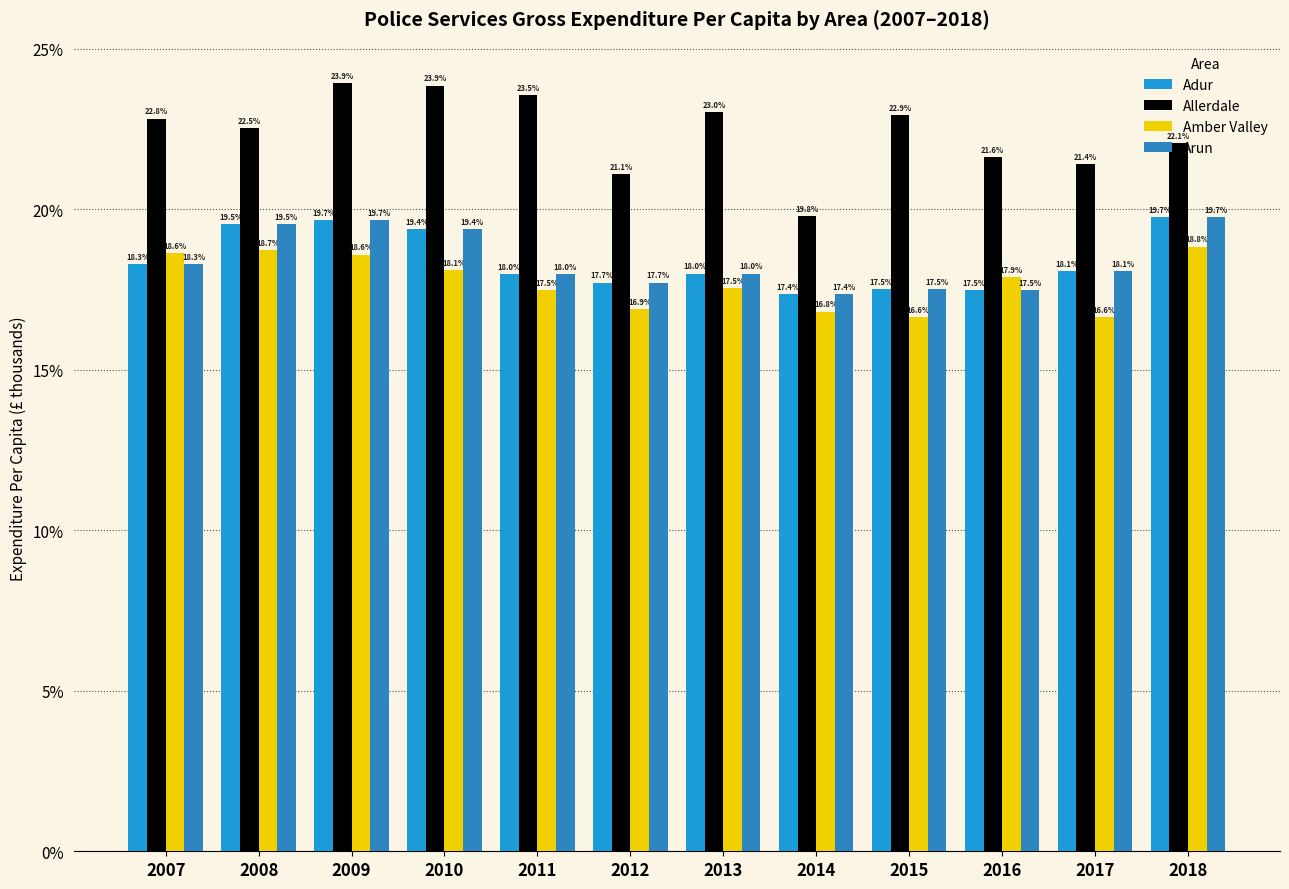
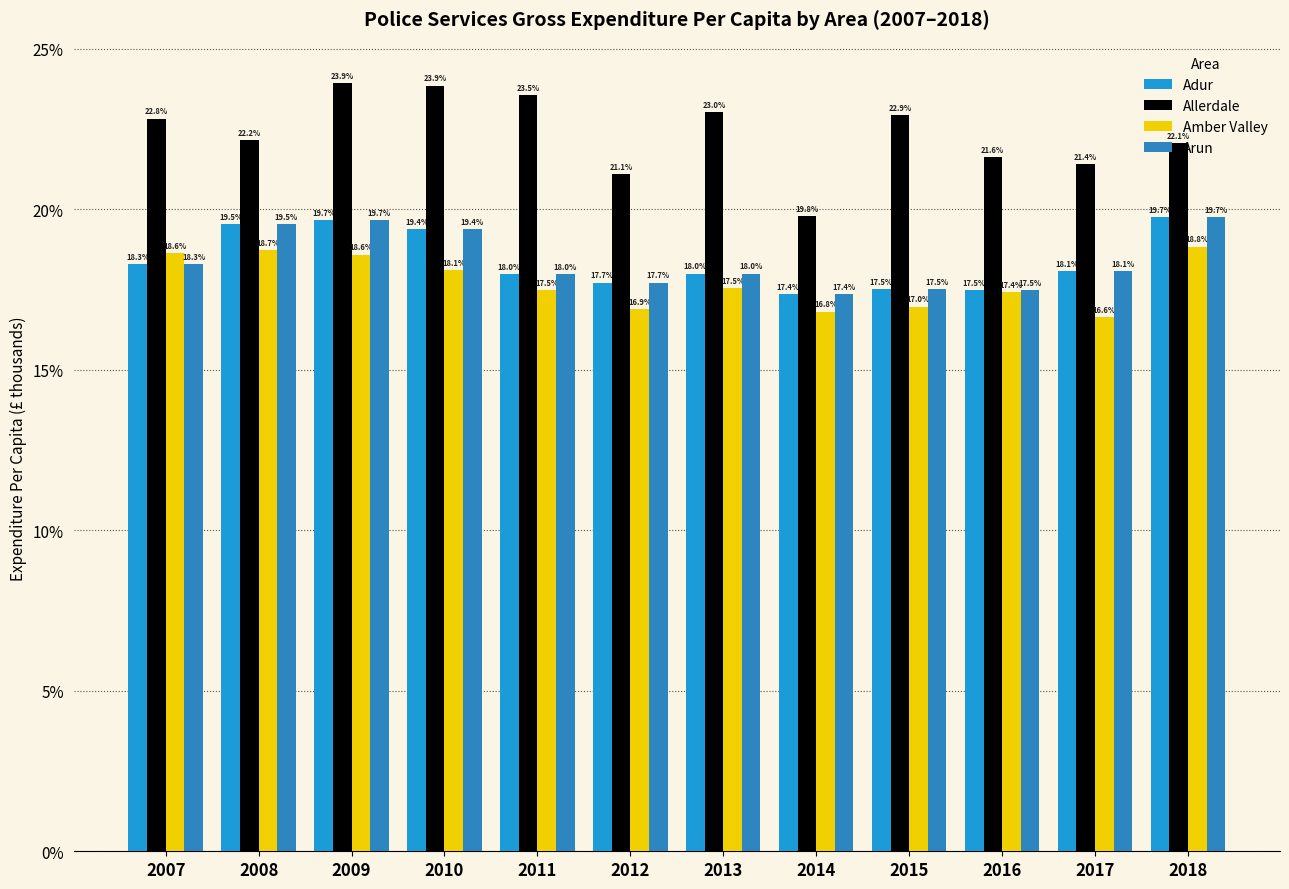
Allerdale, 2008: 22.5% -> 22.2%
Amber Valley, 2015: 16.6% -> 17.0%
Amber Valley, 2016: 17.9% -> 17.4%
